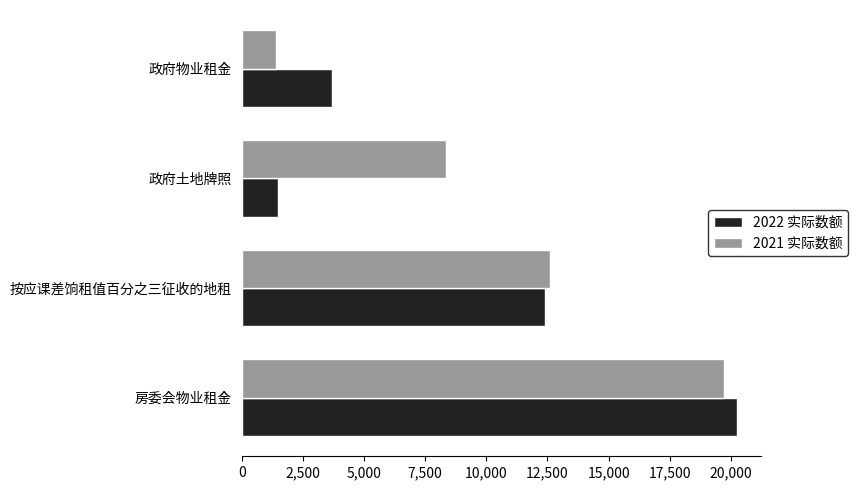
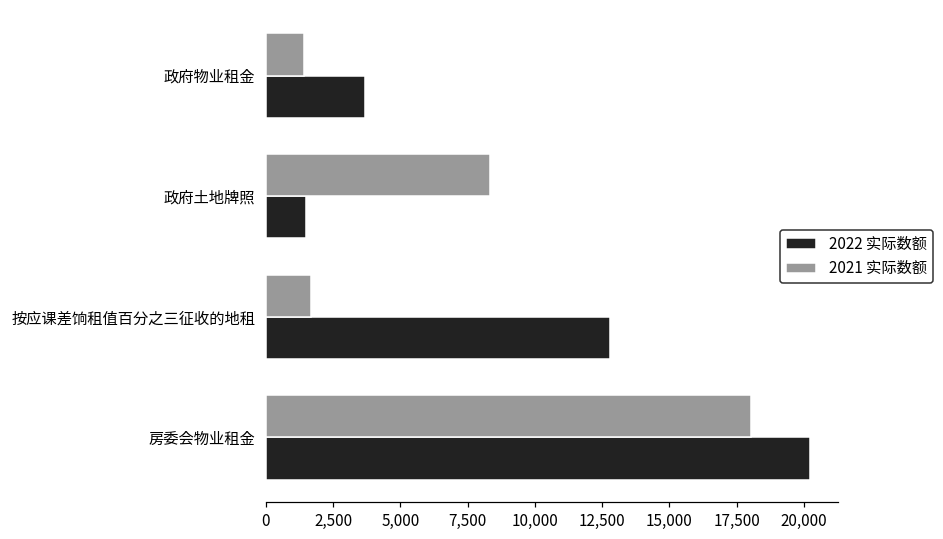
2021 实际数额, 按应课差饷租值百分之三征收的地租: 12,600 -> 1,700
2022 实际数额, 按应课差饷租值百分之三征收的地租: 12,400 -> 12,800
2021 实际数额, 房委会物业租金: 19,700 -> 18,000
